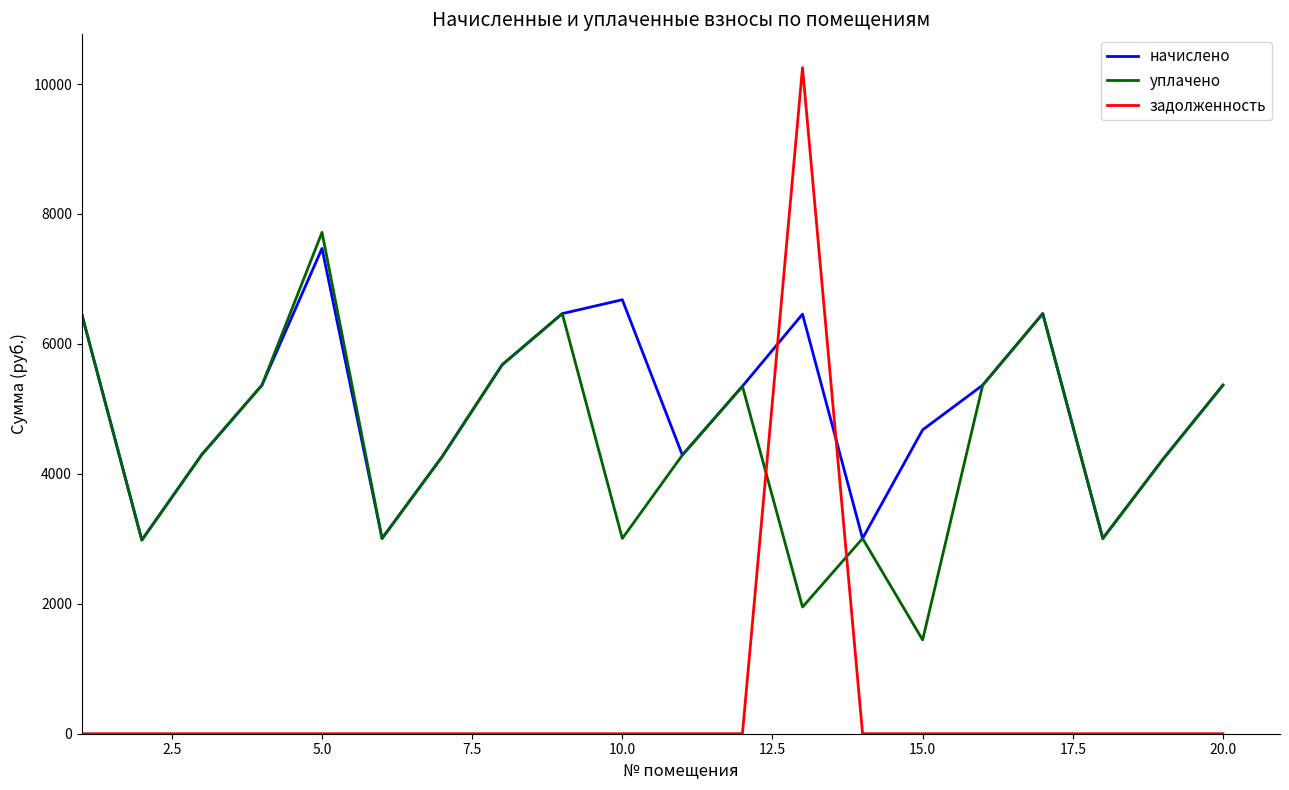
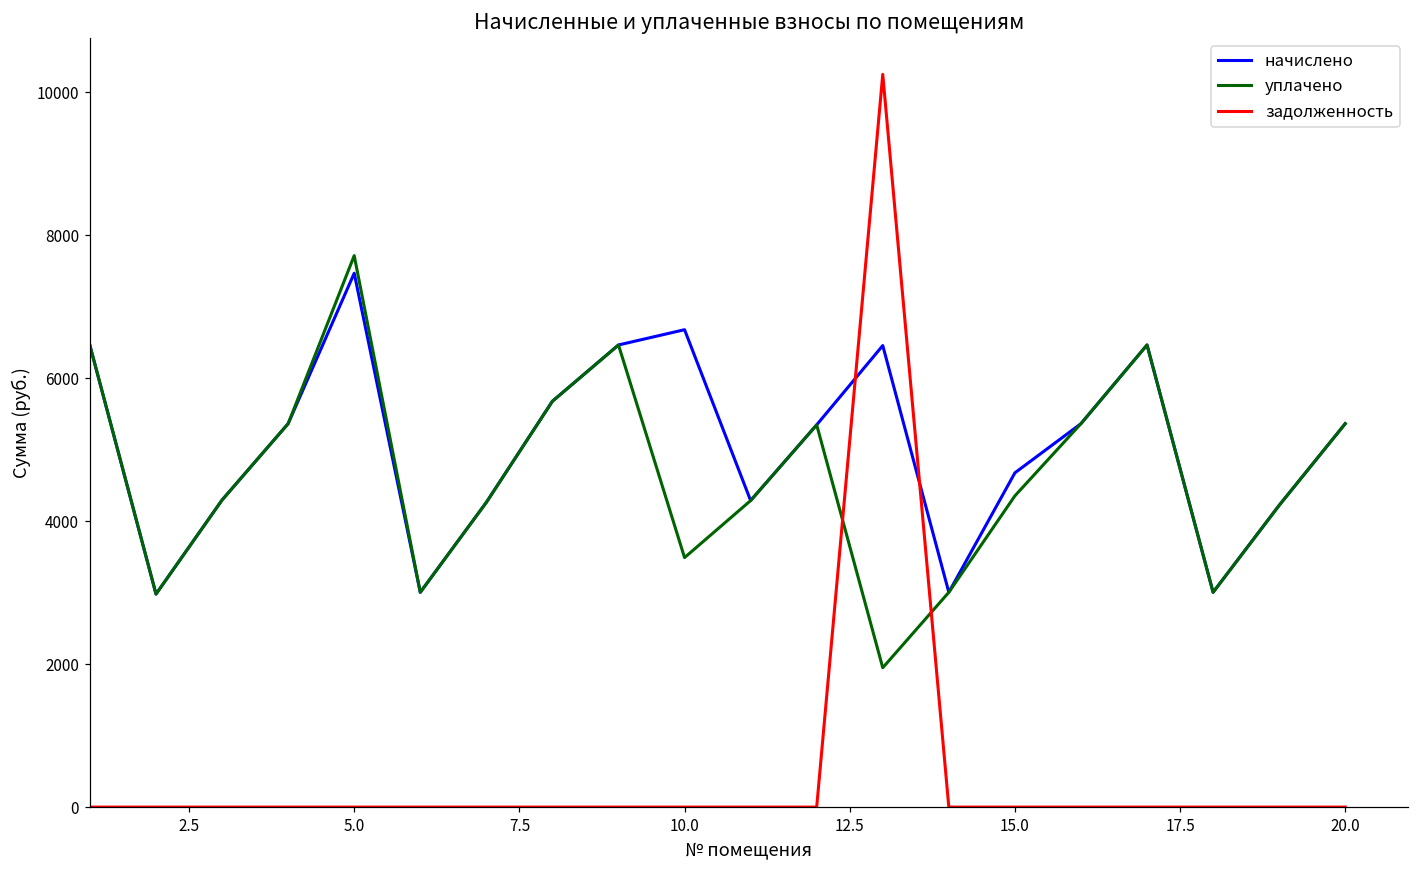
уплачено, 10.0: 3000 -> 3500
уплачено, 15.0: 1400 -> 4400
